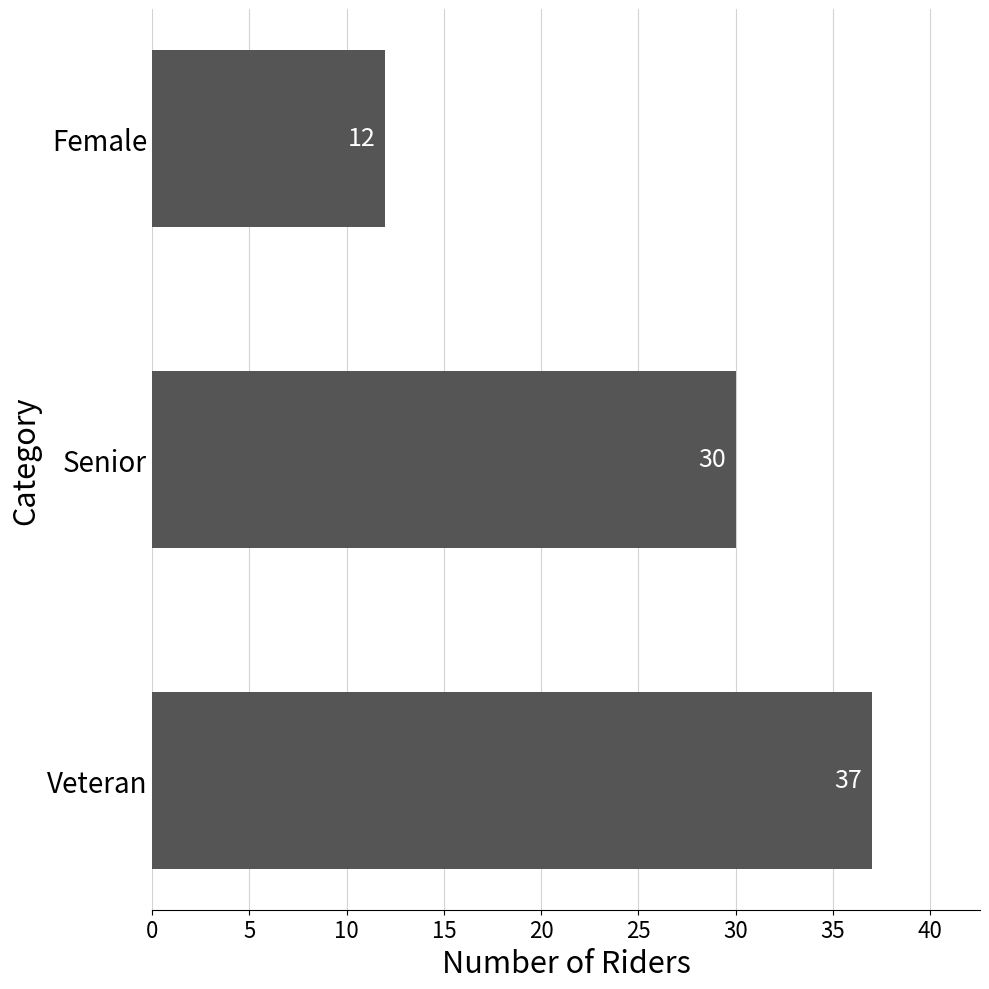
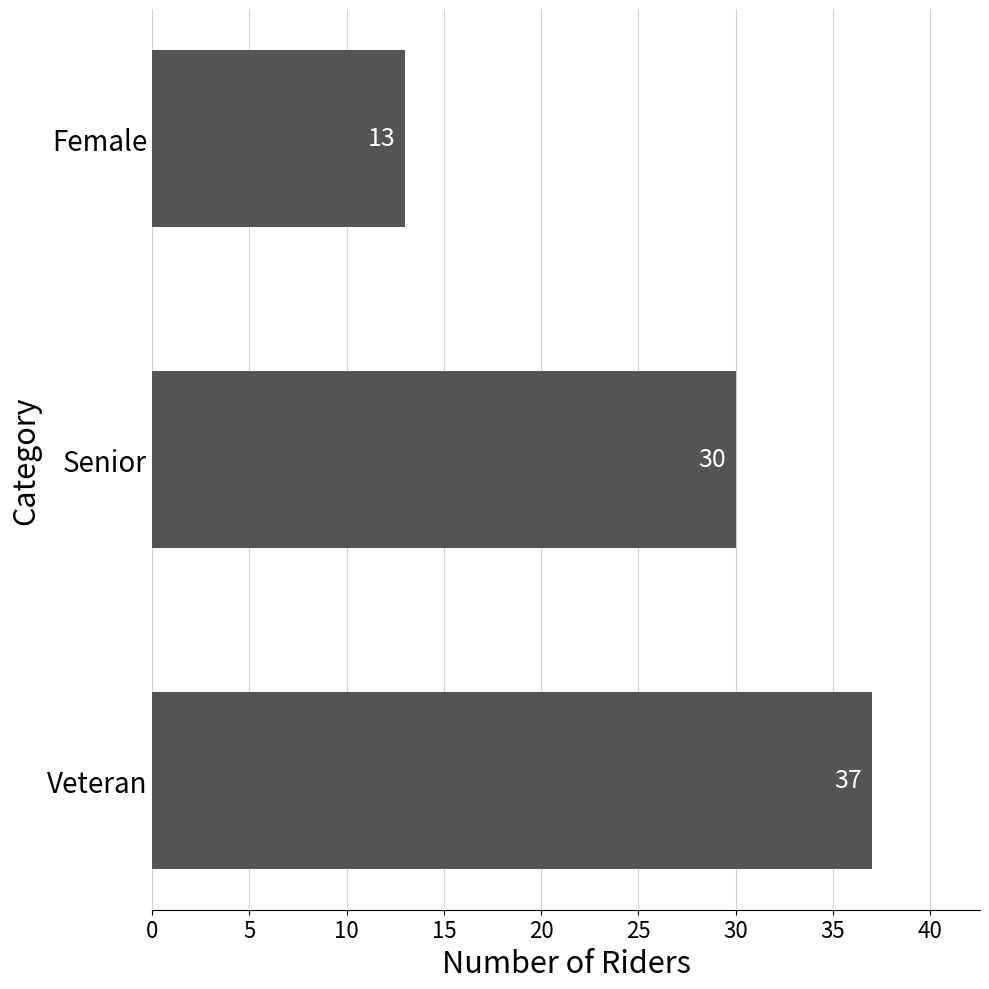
Female: 12 -> 13
